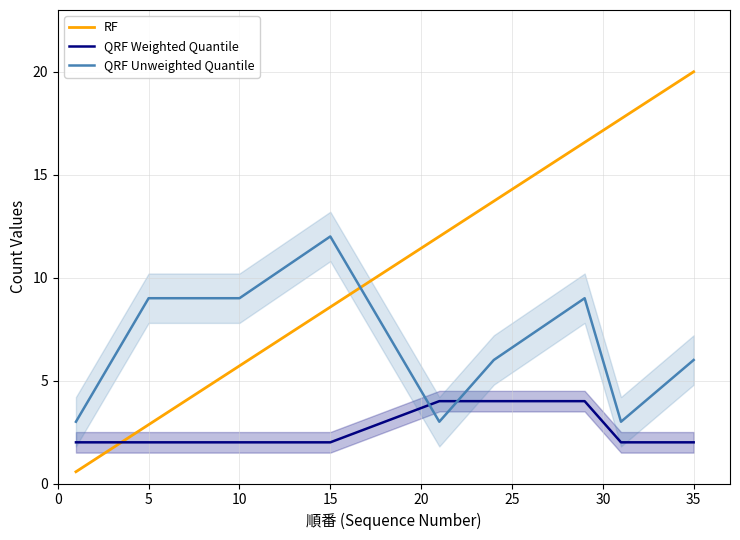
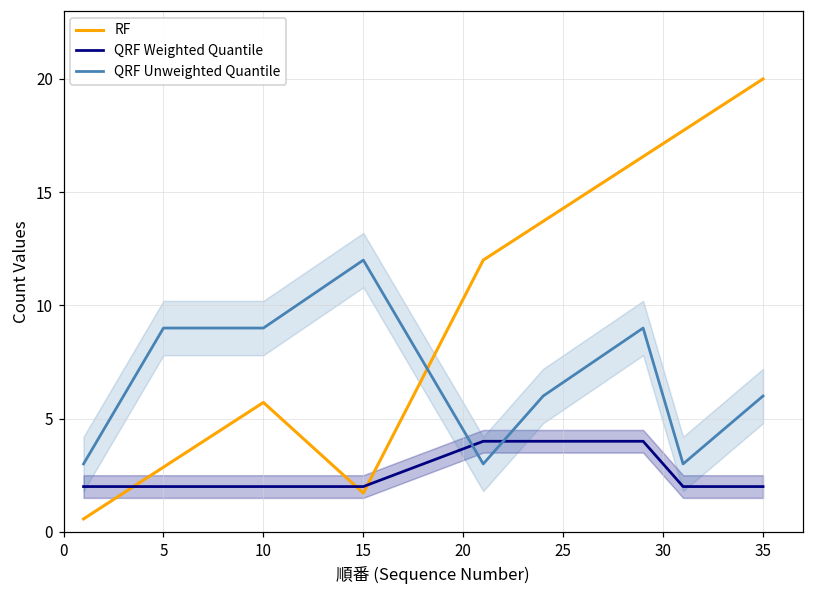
RF, 15: 8.6 -> 1.7
